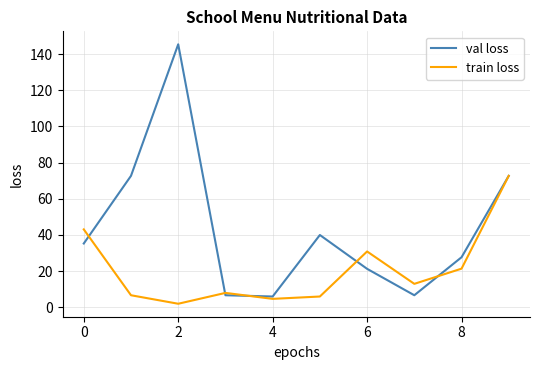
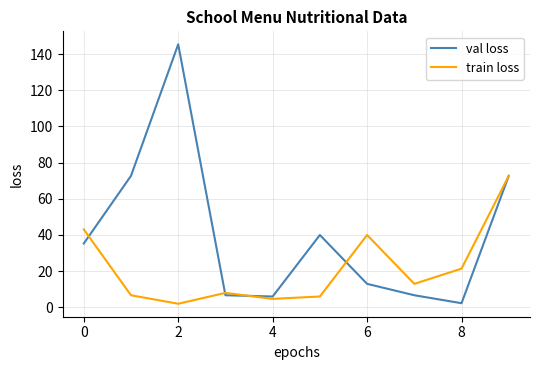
val loss, 6: 21 -> 13
train loss, 6: 31 -> 40
val loss, 8: 28 -> 2
